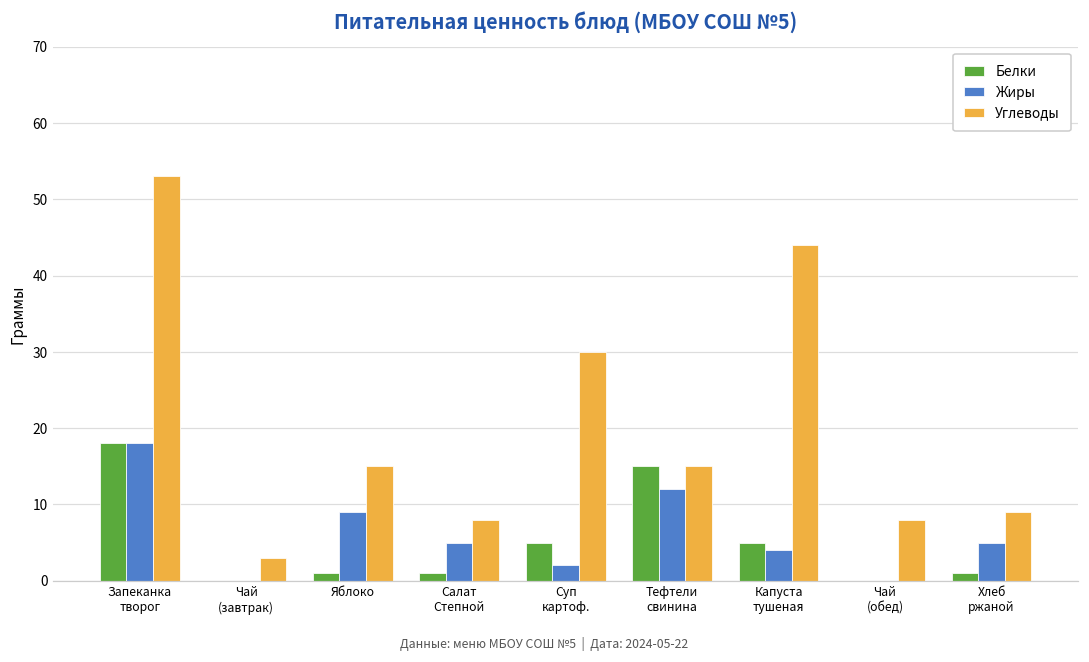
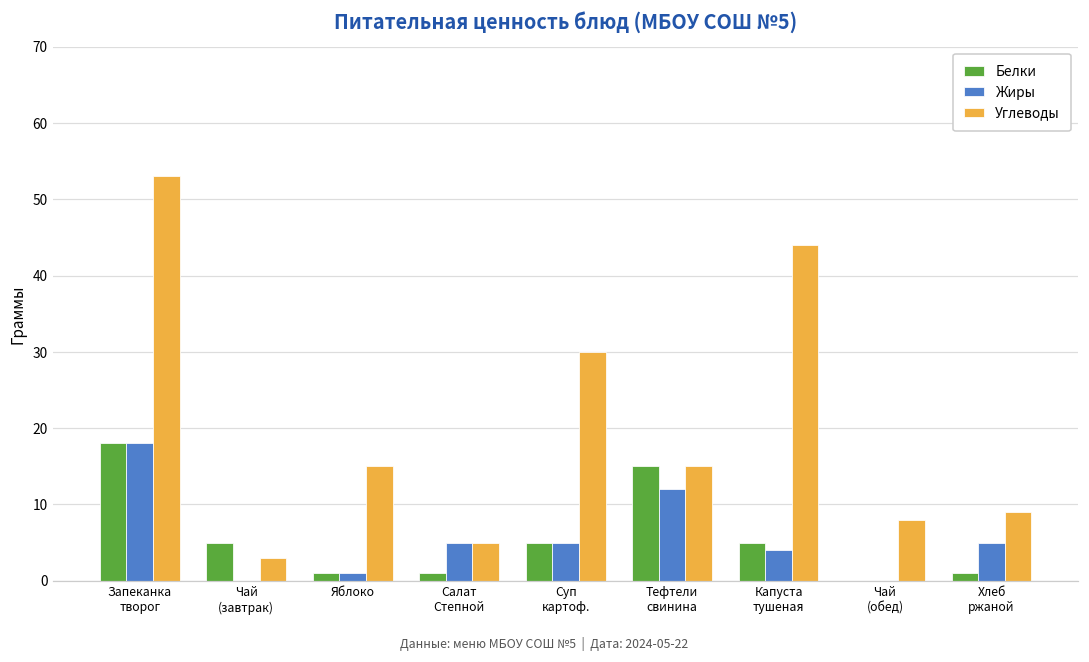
Белки, Чай (завтрак): 0 -> 5
Жиры, Яблоко: 9 -> 1
Углеводы, Салат Степной: 8 -> 5
Жиры, Суп картоф.: 2 -> 5
